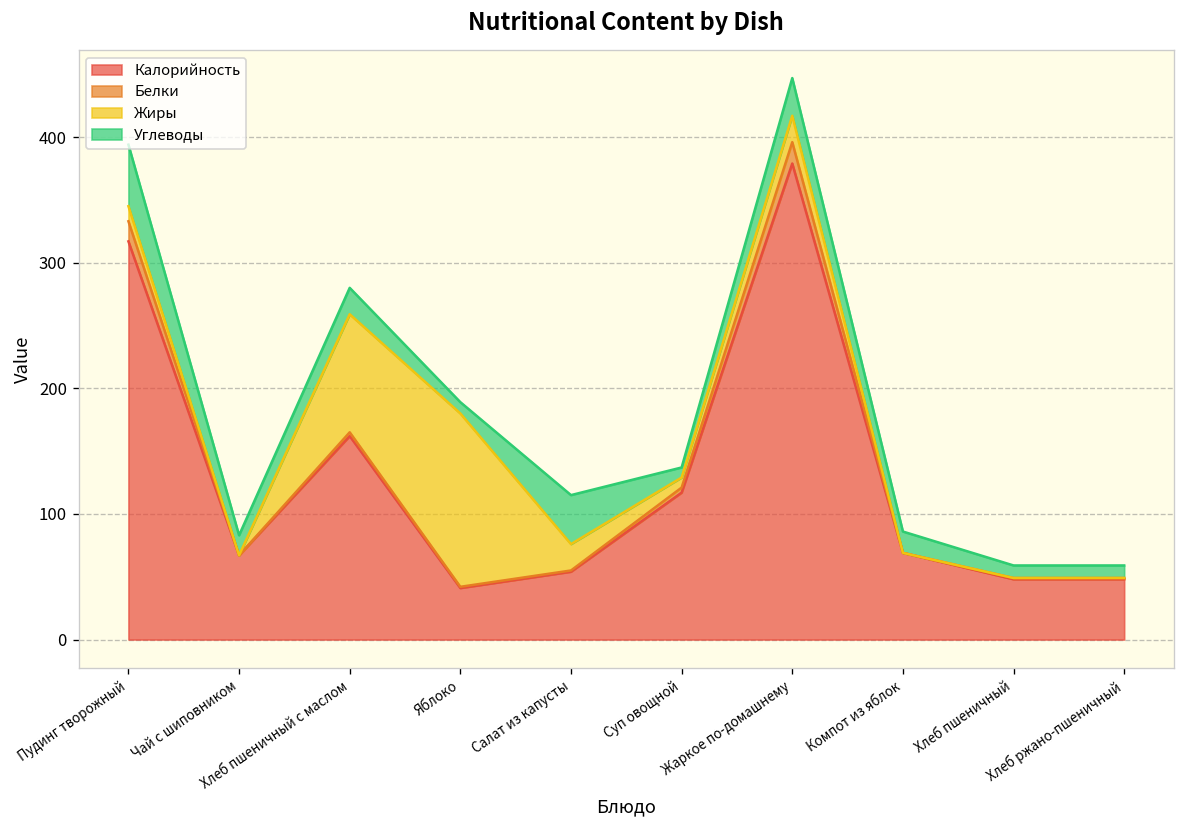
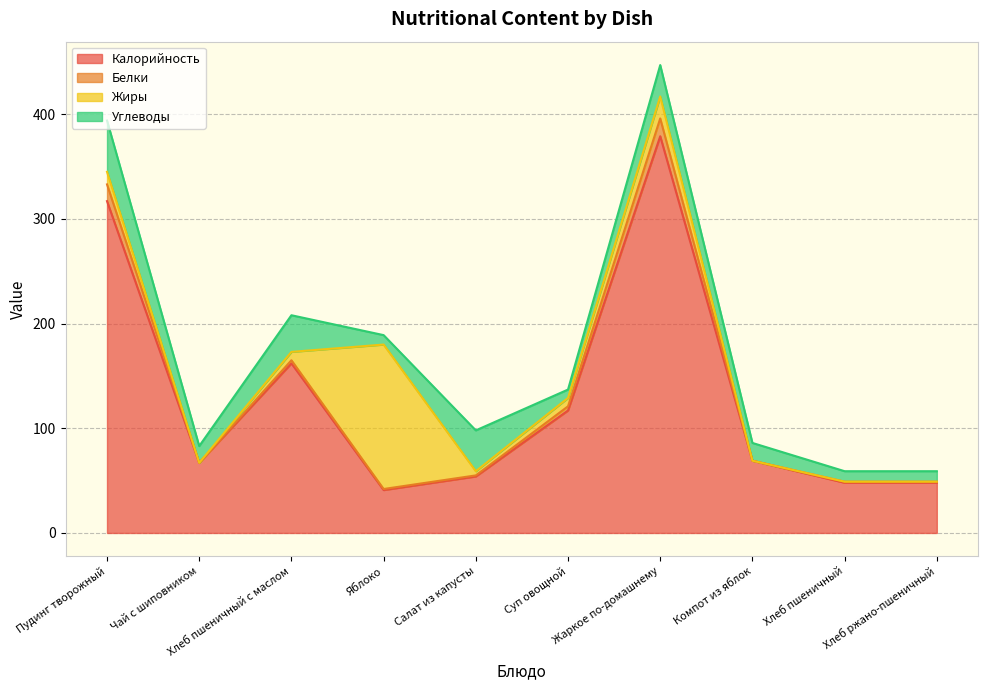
Жиры, Хлеб пшеничный с маслом: 94 -> 8
Углеводы, Хлеб пшеничный с маслом: 21 -> 35
Жиры, Салат из капусты: 21 -> 4
